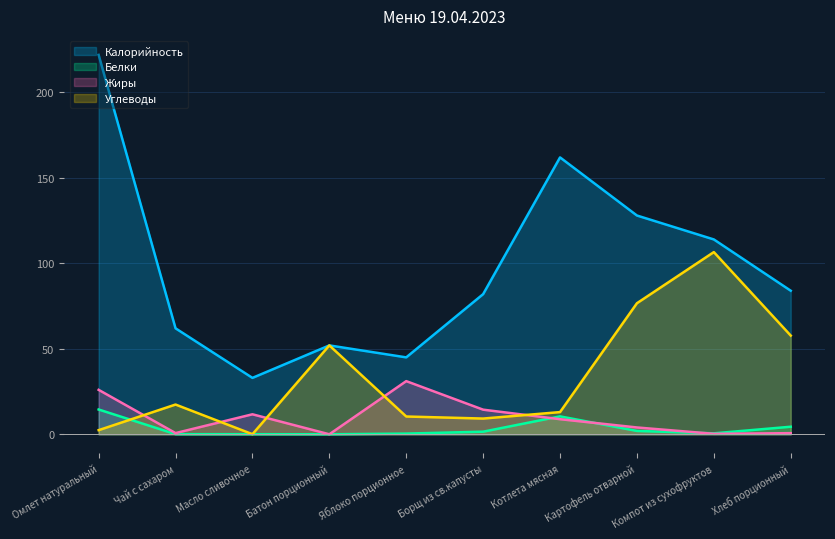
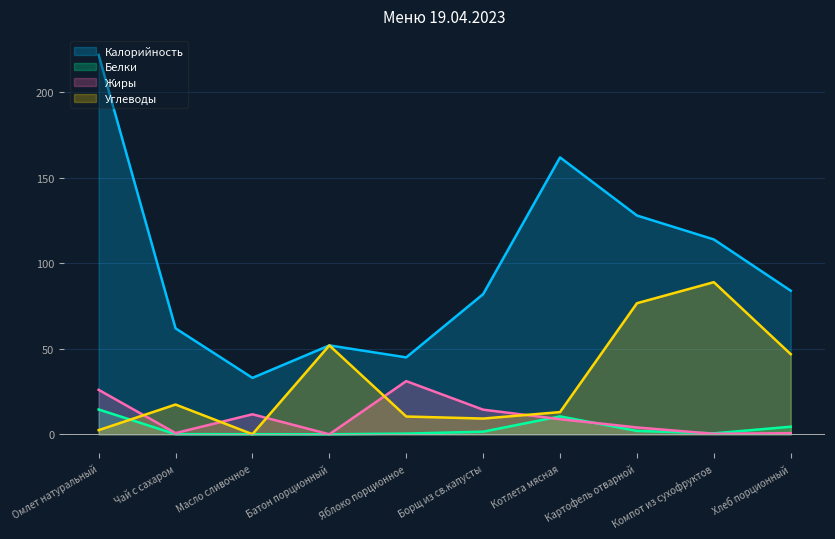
Углеводы, Компот из сухофруктов: 107 -> 89
Углеводы, Хлеб порционный: 58 -> 47
